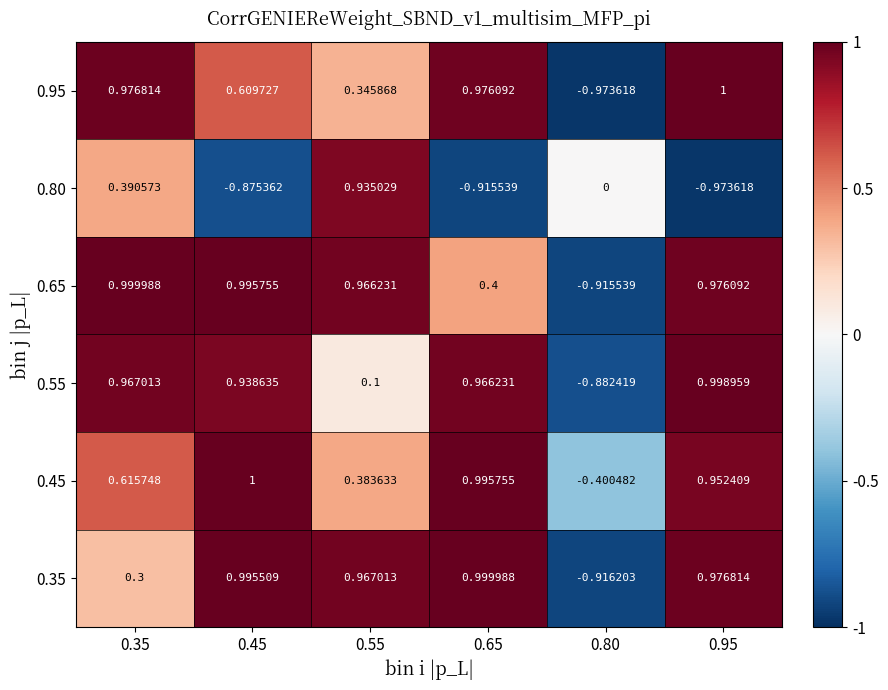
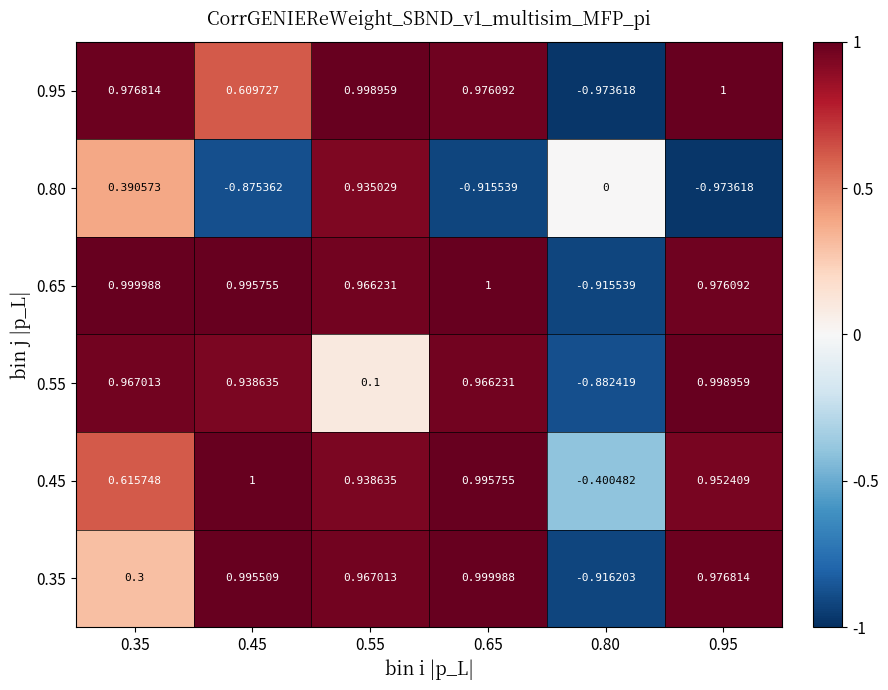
0.95, 0.55: 0.345868 -> 0.998959
0.65, 0.65: 0.4 -> 1
0.45, 0.55: 0.383633 -> 0.938635
